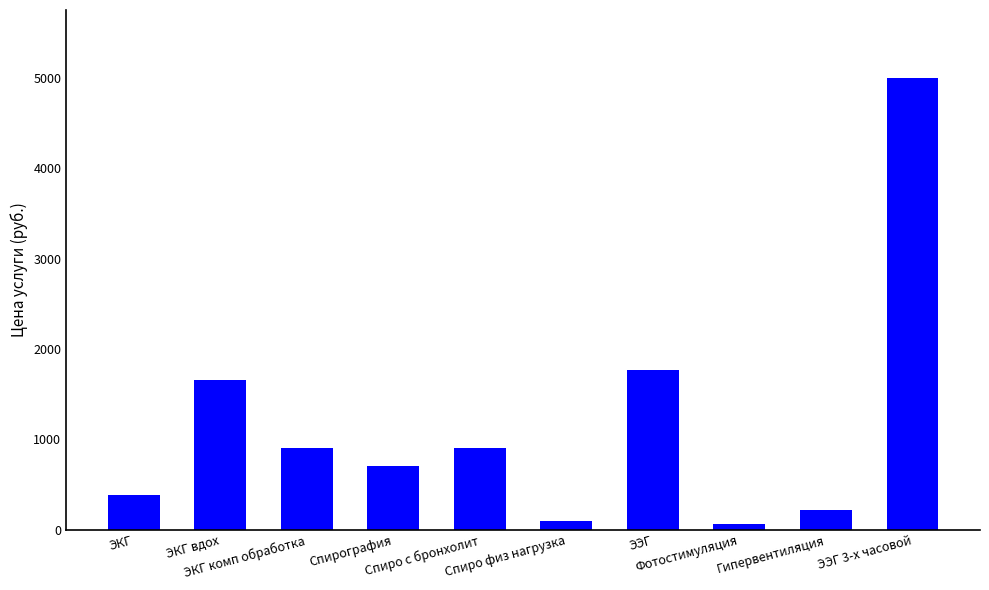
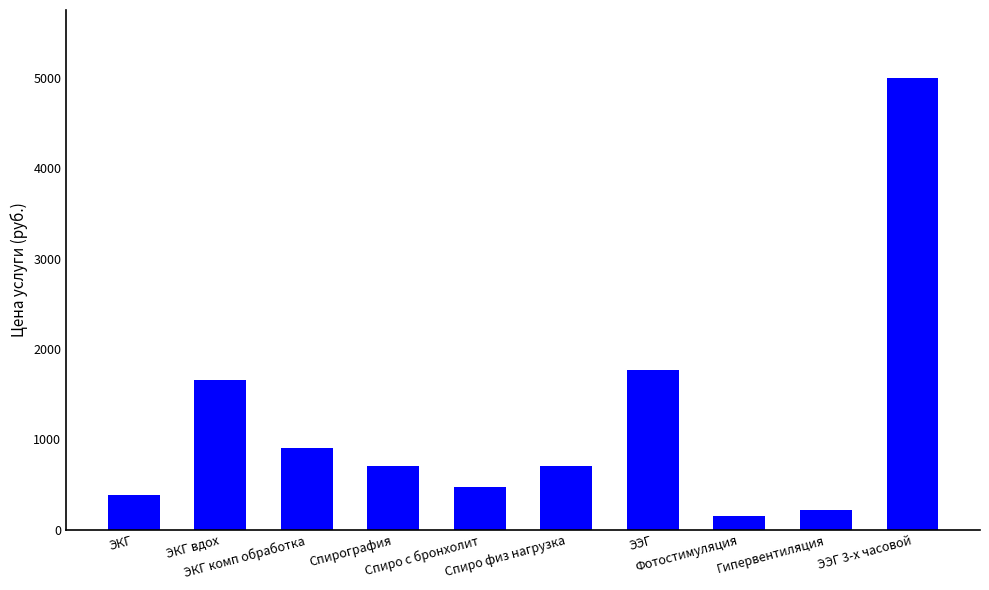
Спиро с бронхолит: 900 -> 500
Спиро физ нагрузка: 100 -> 700
Фотостимуляция: 100 -> 200
